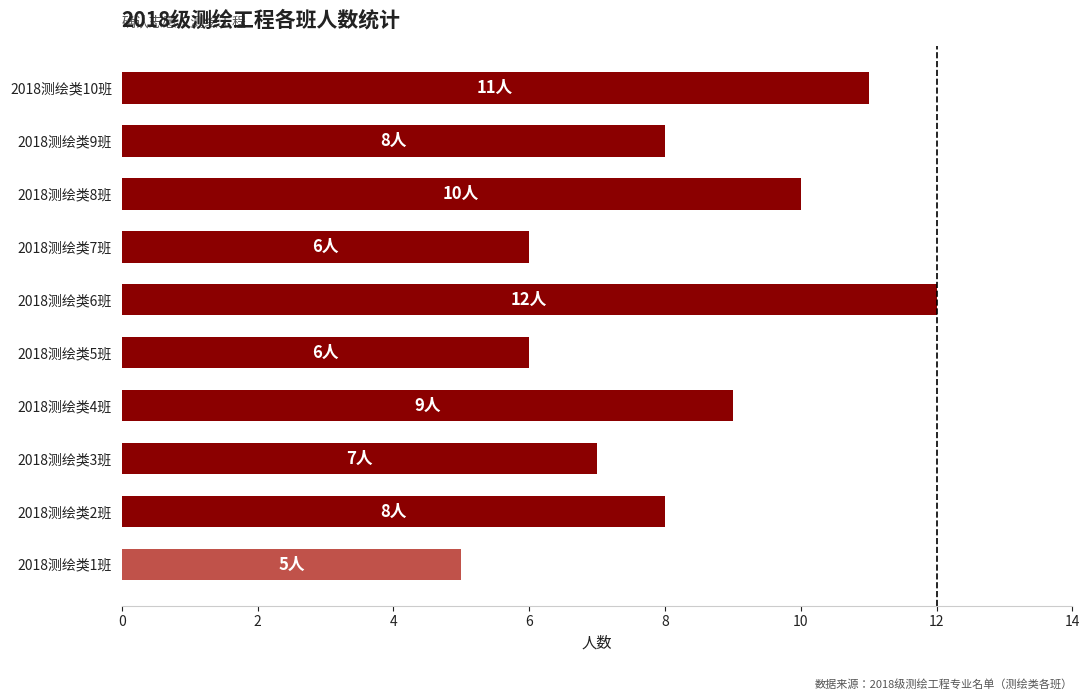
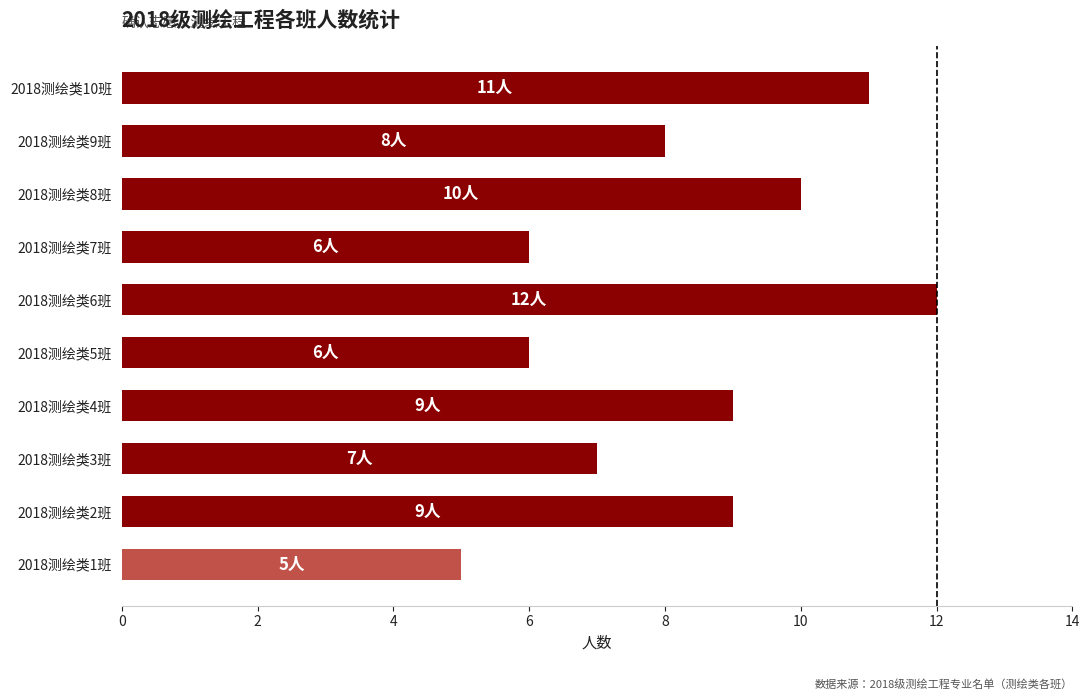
2018测绘类2班: 8人 -> 9人
